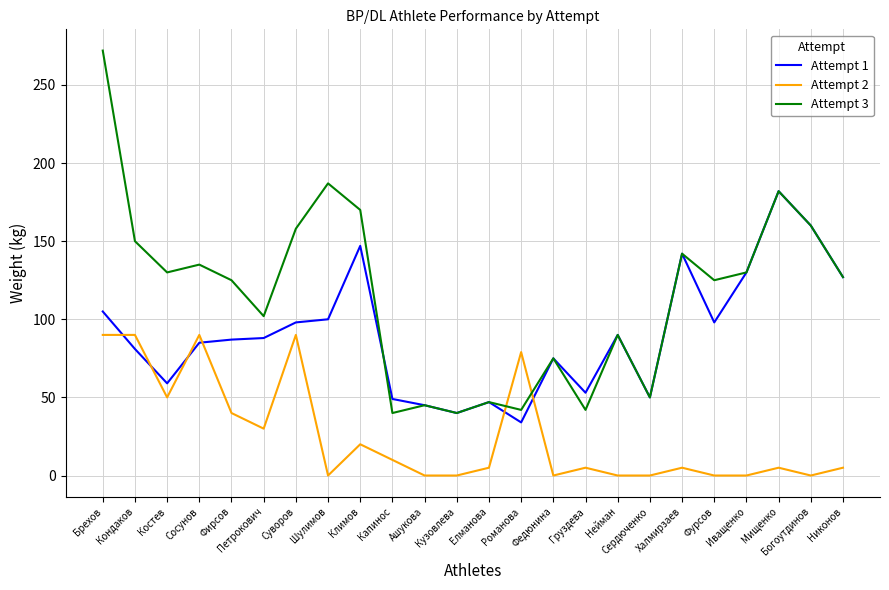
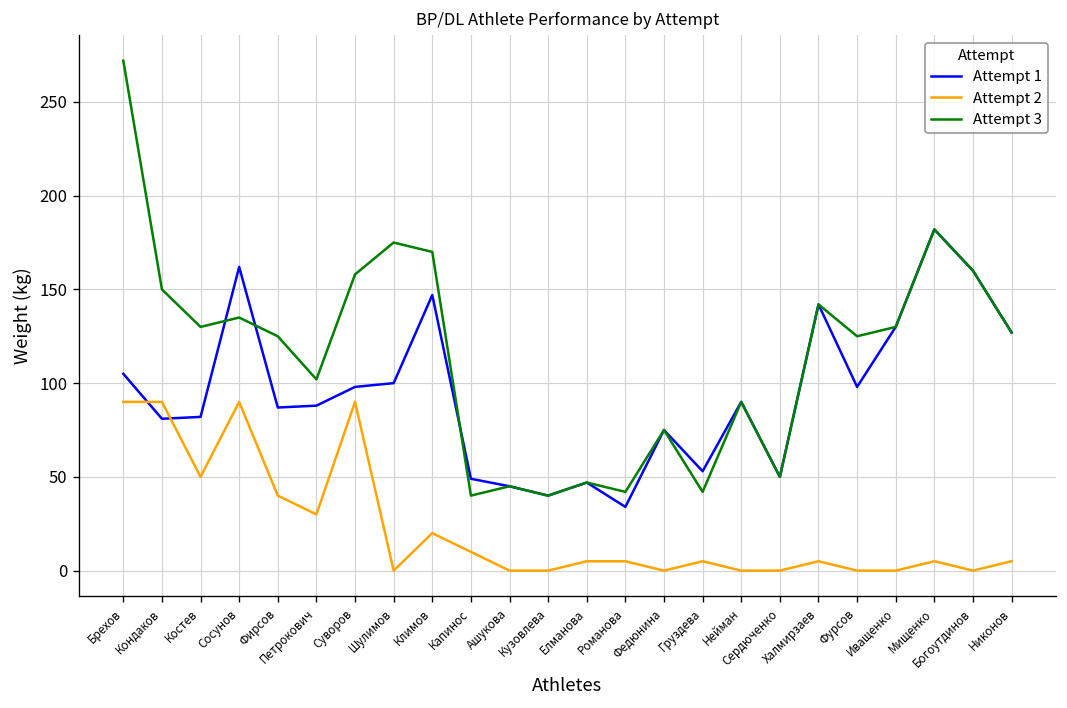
Attempt 1, Костев: 59 -> 82
Attempt 1, Сосунов: 85 -> 162
Attempt 3, Шулимов: 187 -> 175
Attempt 2, Романова: 79 -> 5
